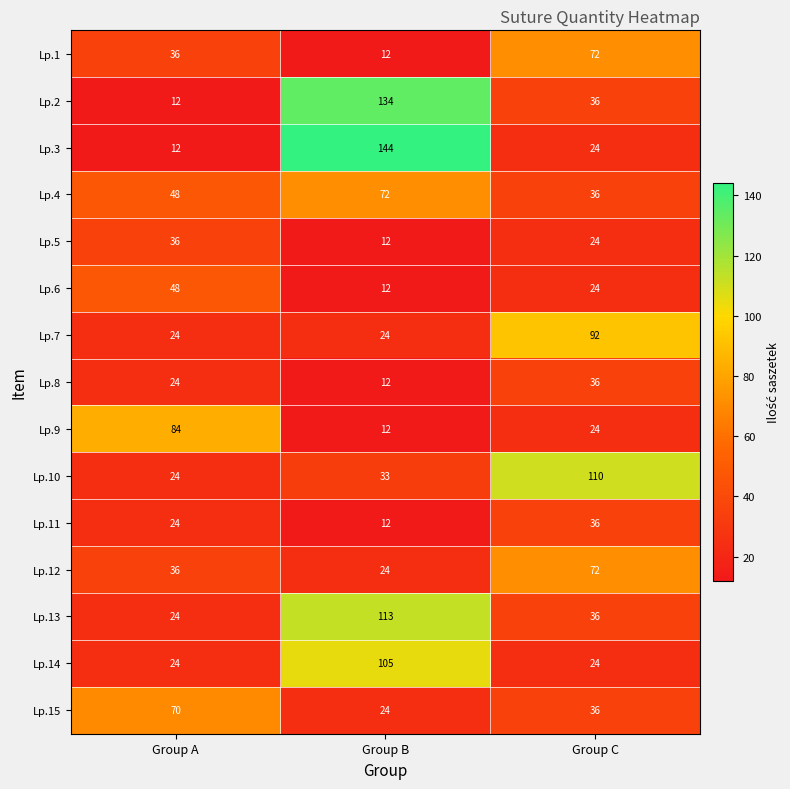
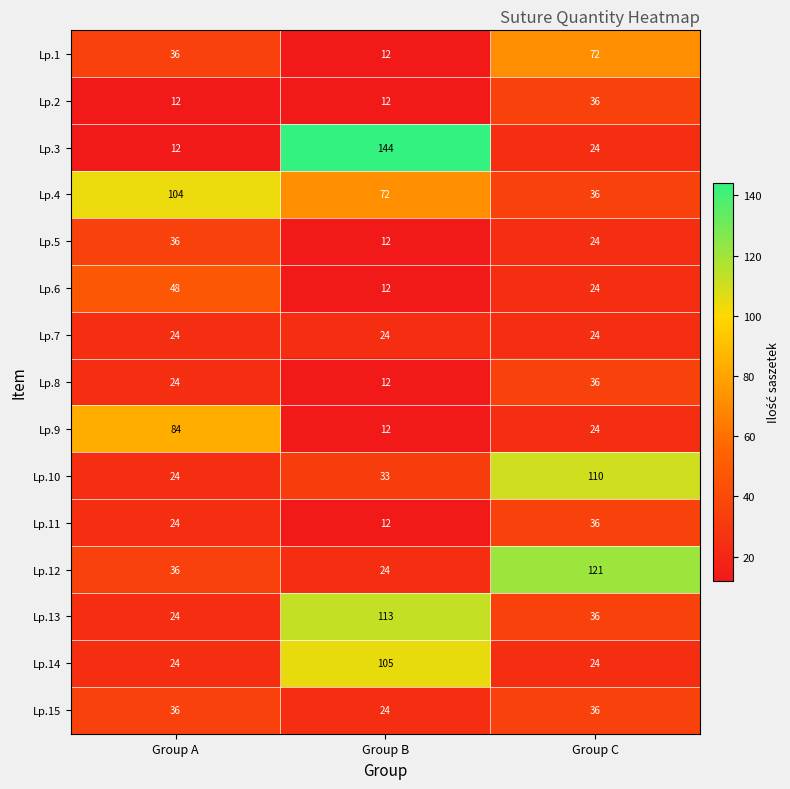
Lp.2, Group B: 134 -> 12
Lp.4, Group A: 48 -> 104
Lp.7, Group C: 92 -> 24
Lp.12, Group C: 72 -> 121
Lp.15, Group A: 70 -> 36
